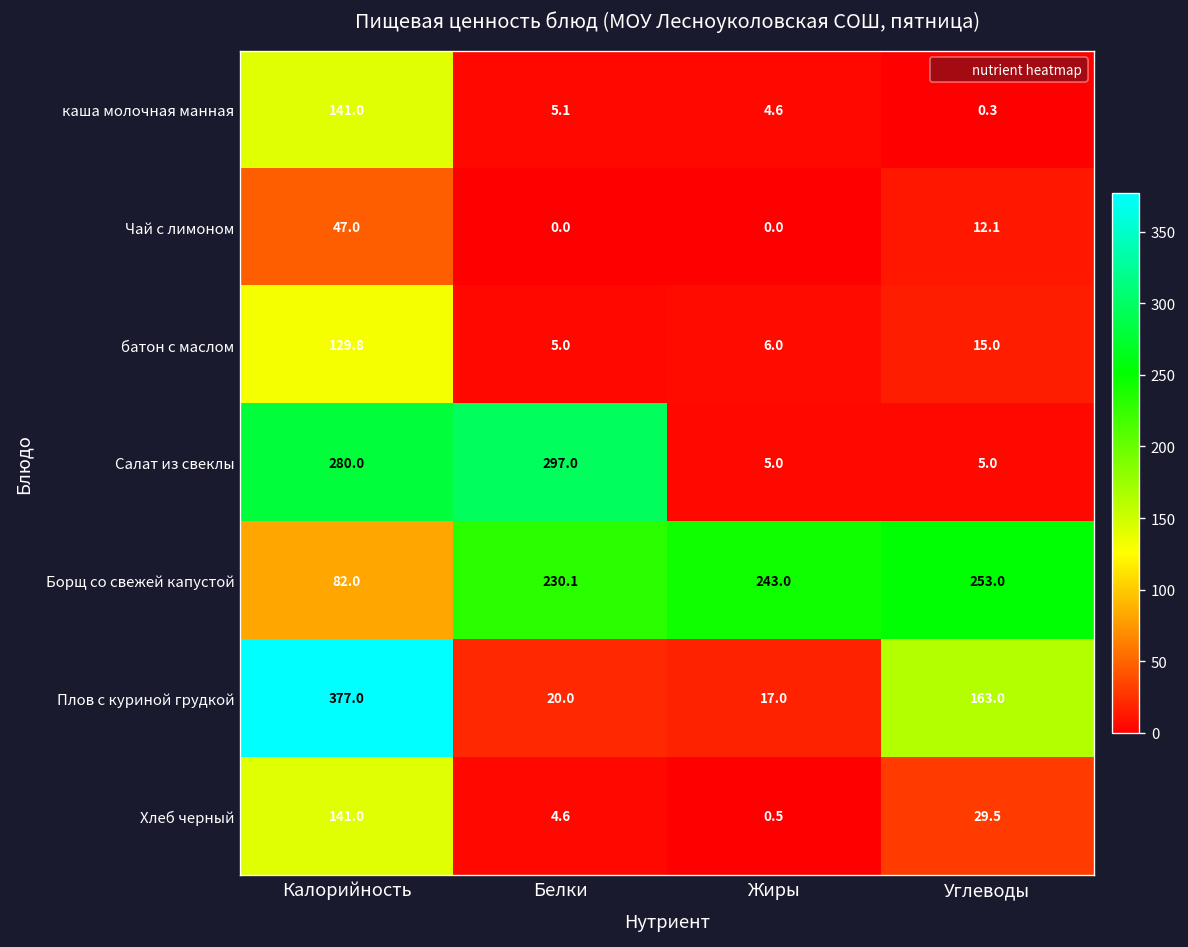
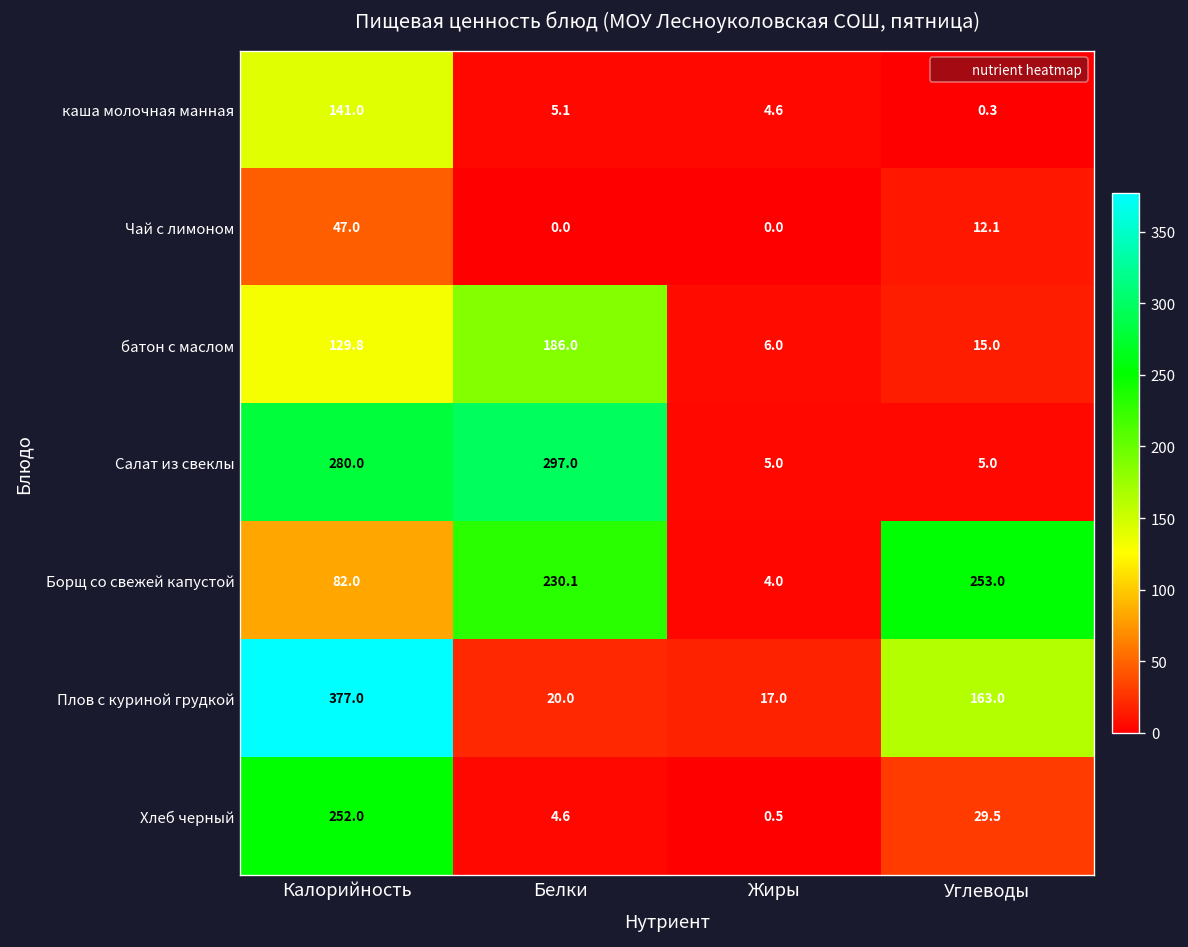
батон с маслом, Белки: 5.0 -> 186.0
Борщ со свежей капустой, Жиры: 243.0 -> 4.0
Хлеб черный, Калорийность: 141.0 -> 252.0
